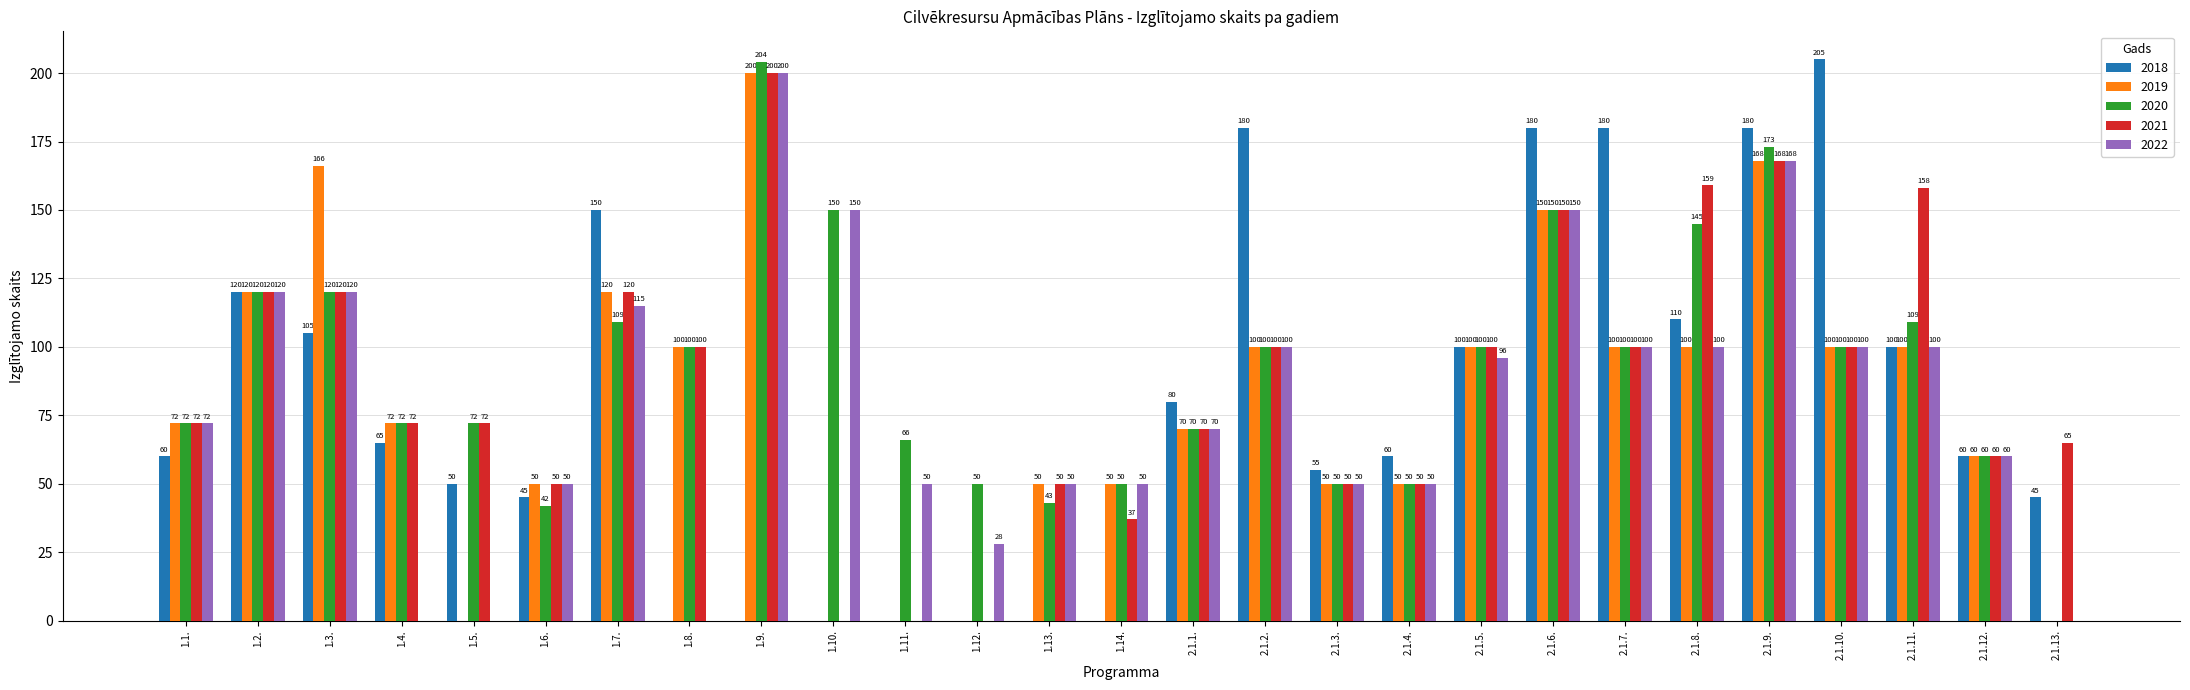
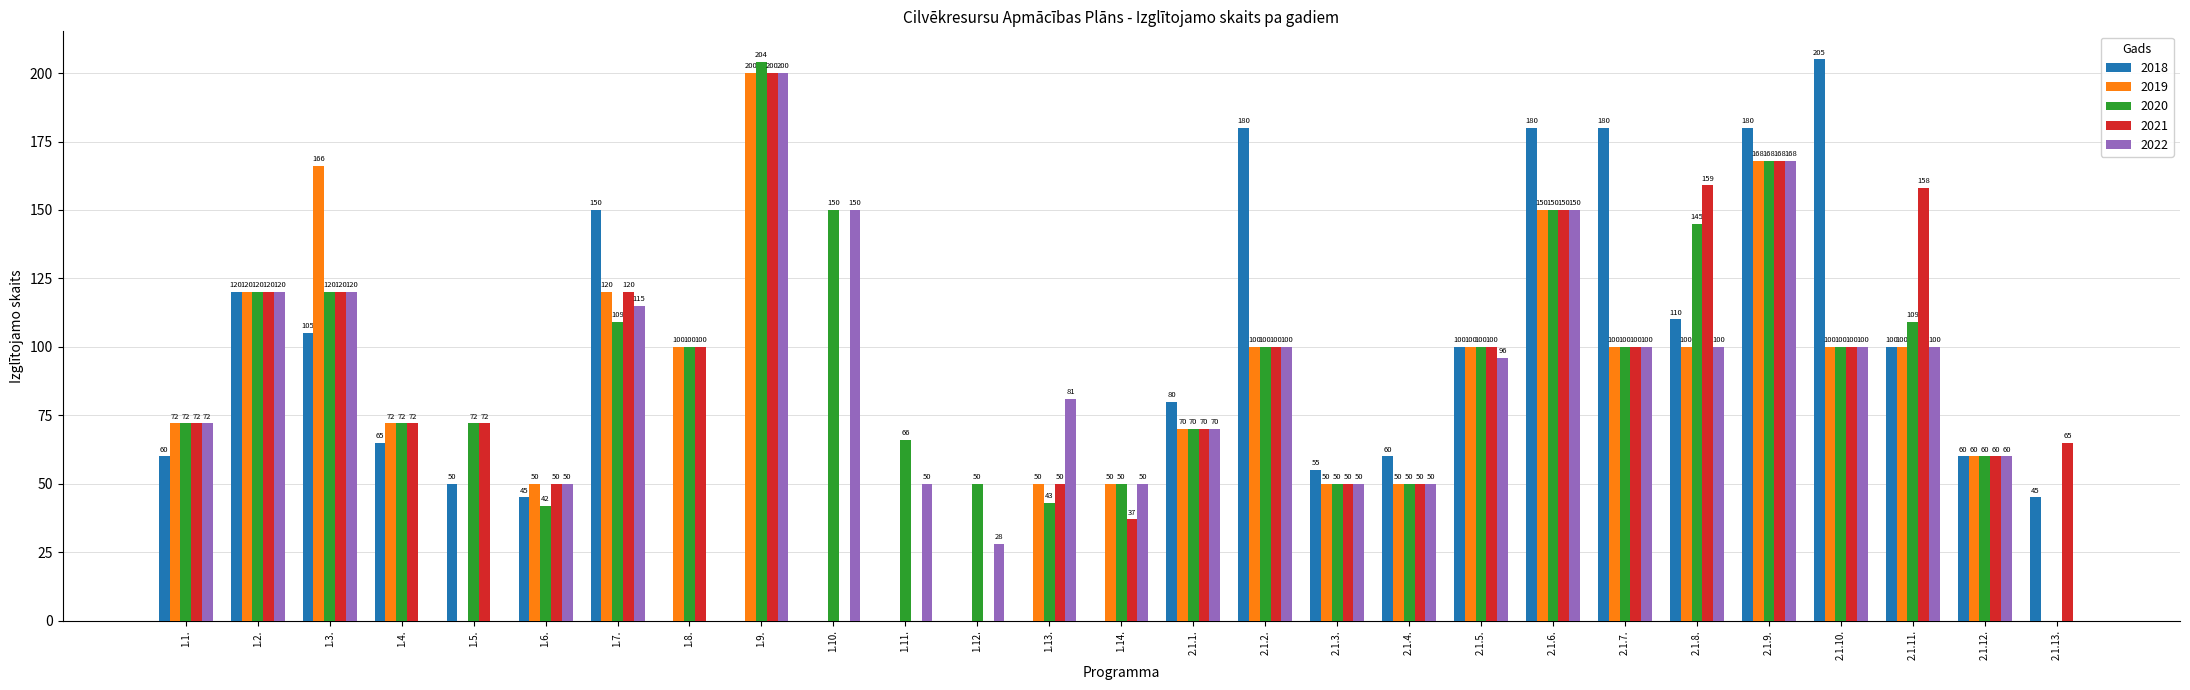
2022, 1.13.: 50 -> 81
2020, 2.1.9.: 173 -> 168
